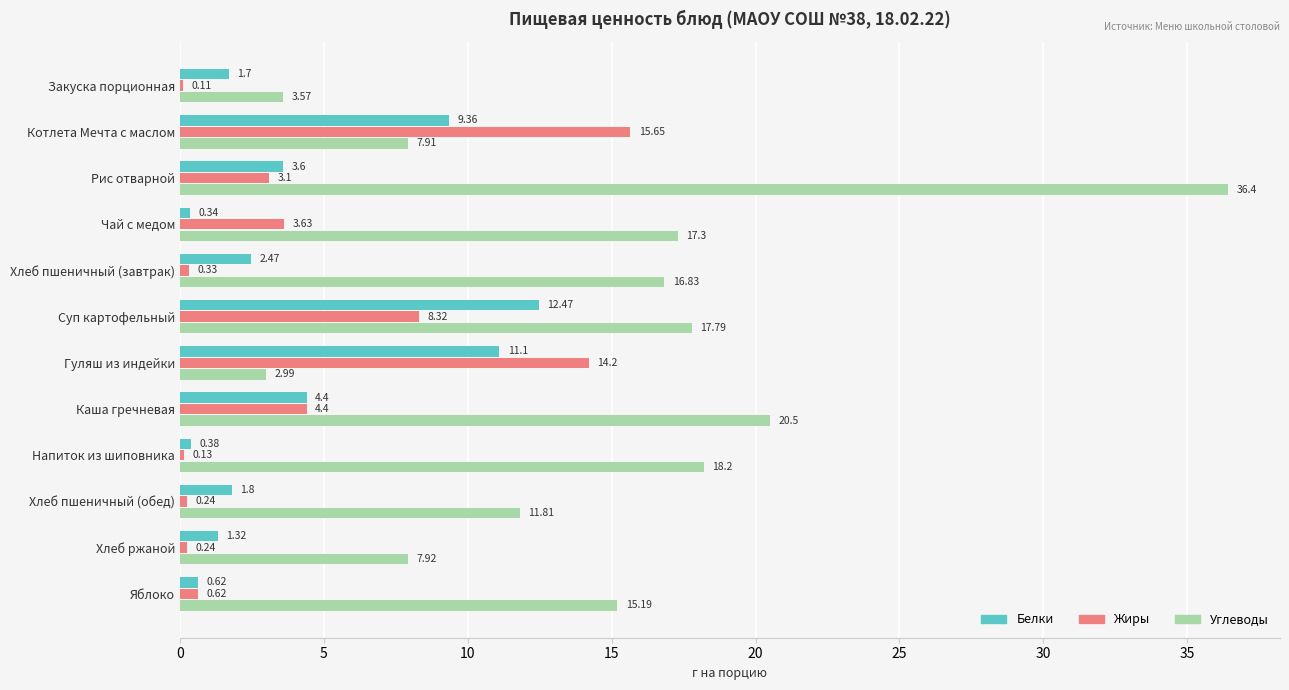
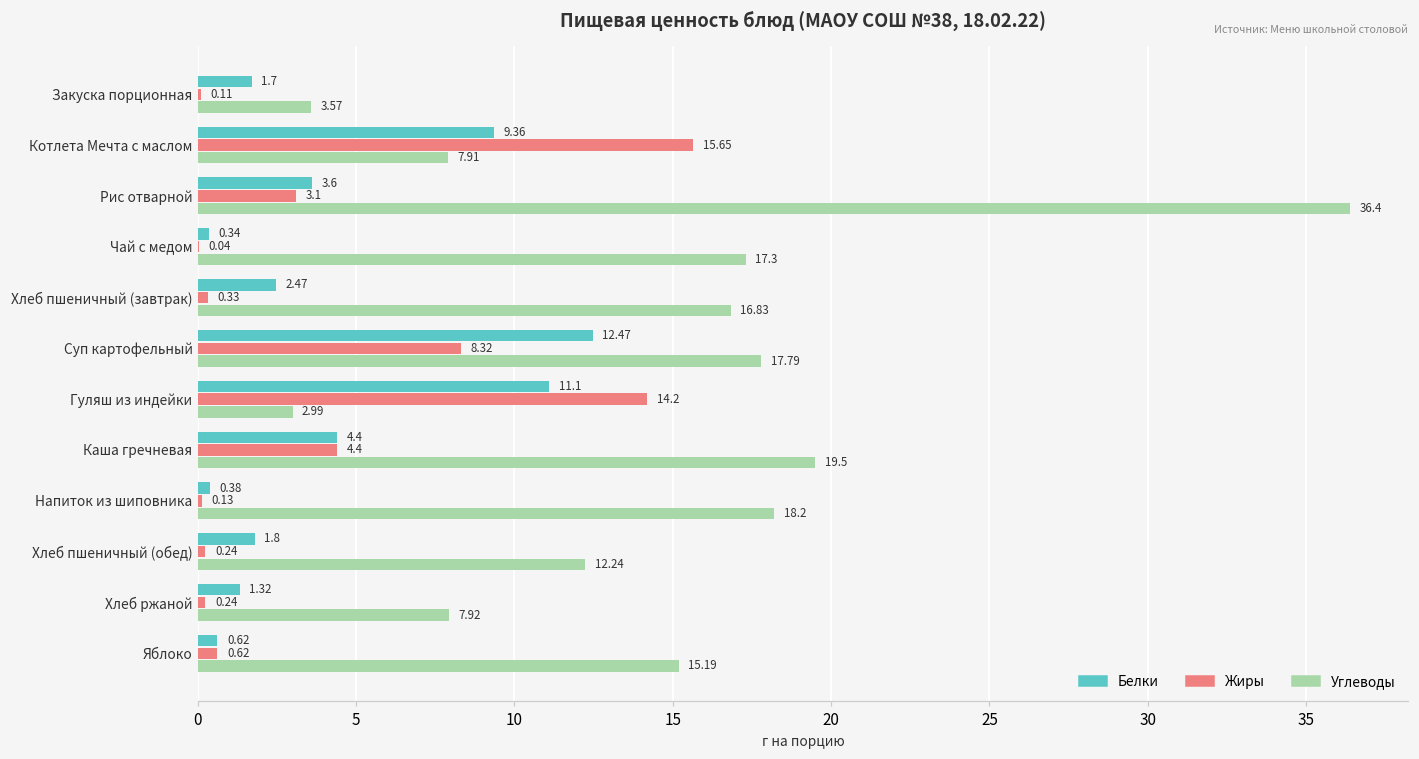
Жиры, Чай с медом: 3.63 -> 0.04
Углеводы, Каша гречневая: 20.5 -> 19.5
Углеводы, Хлеб пшеничный (обед): 11.81 -> 12.24
